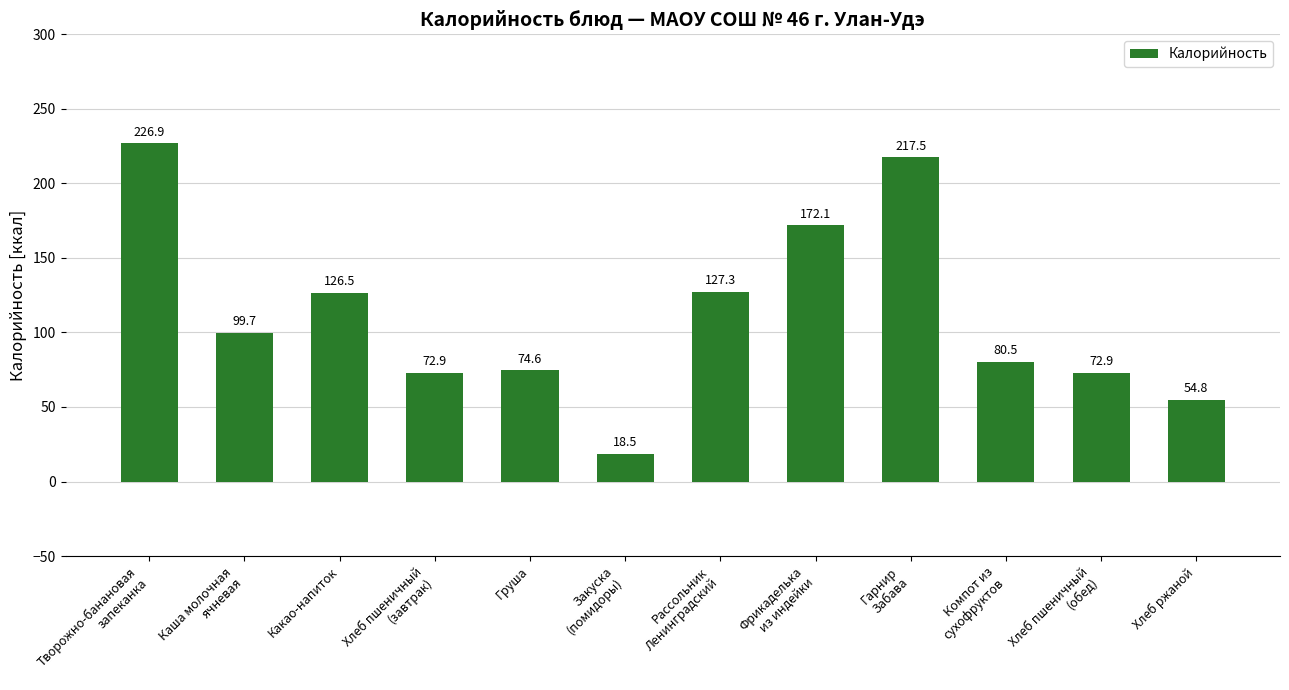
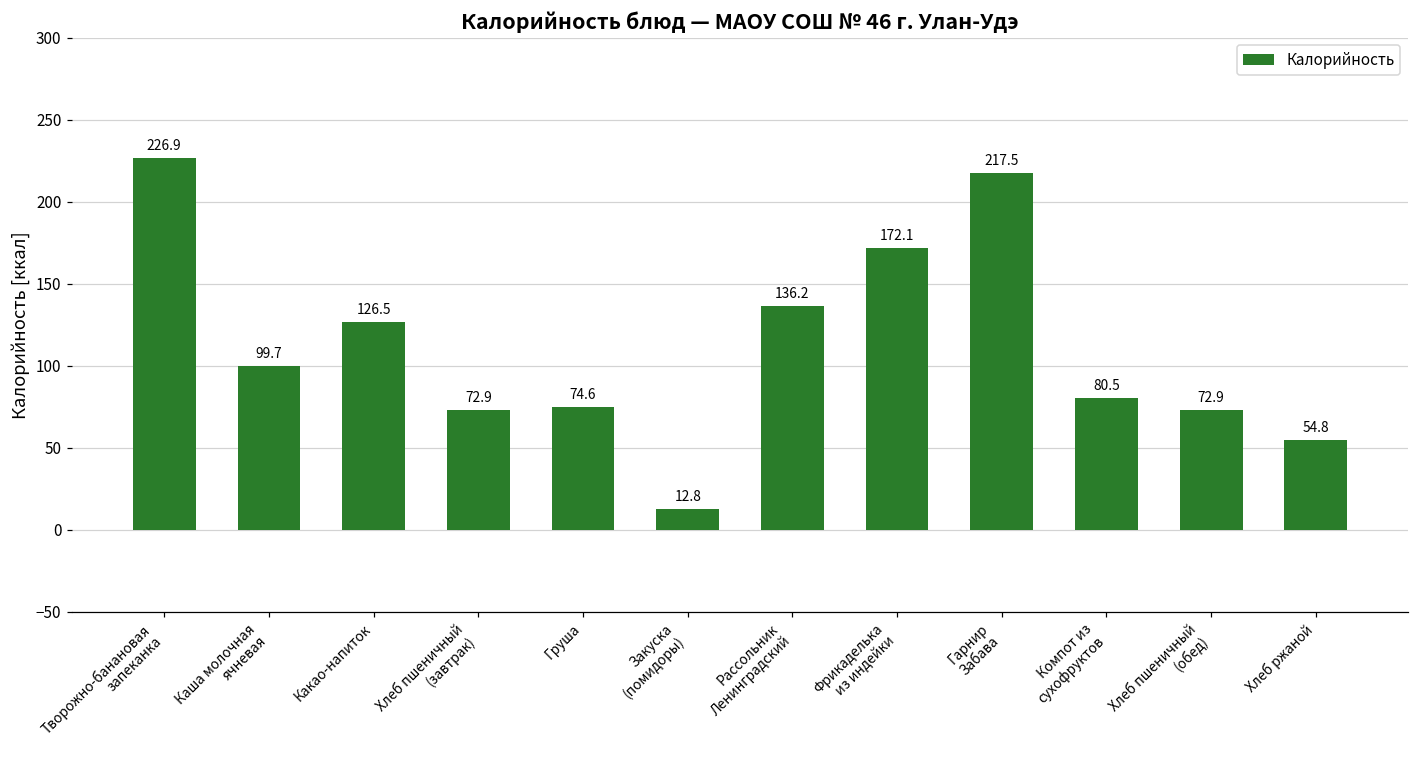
Закуска (помидоры): 18.5 -> 12.8
Рассольник Ленинградский: 127.3 -> 136.2
